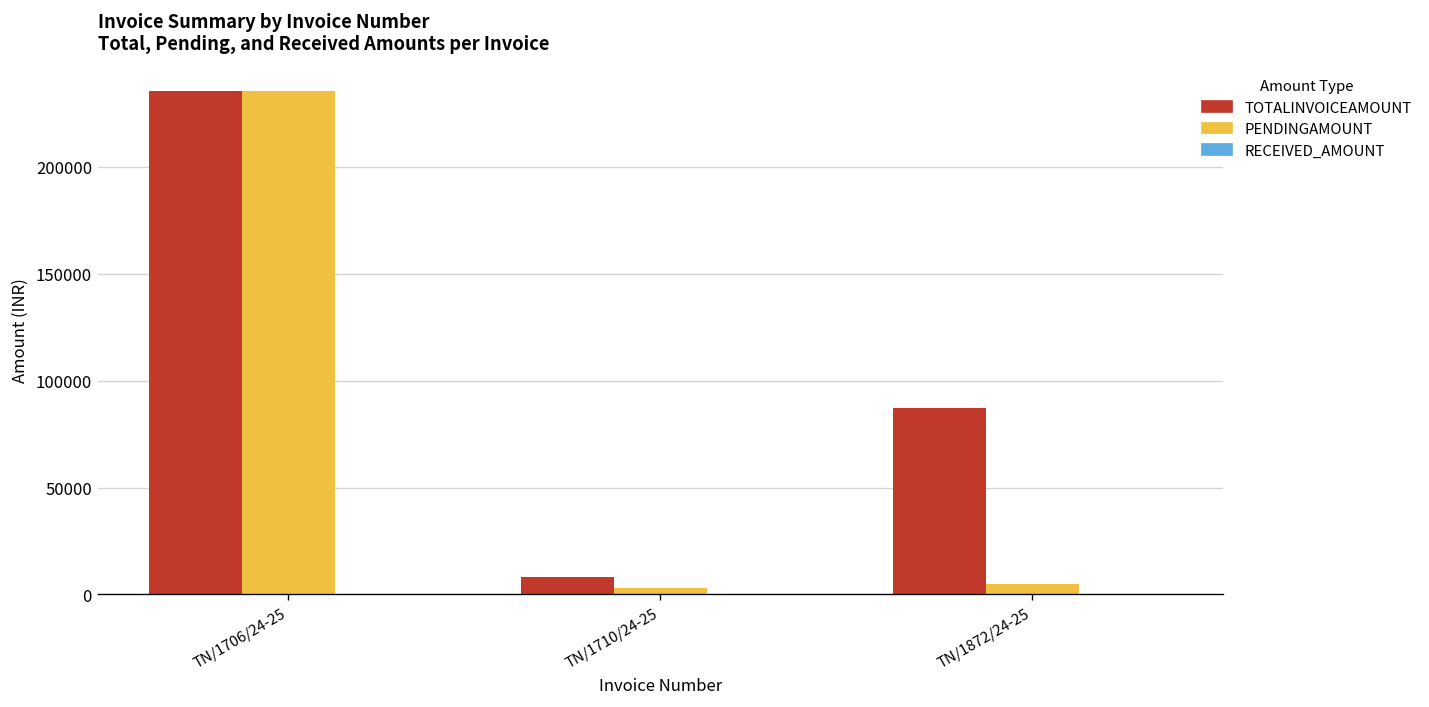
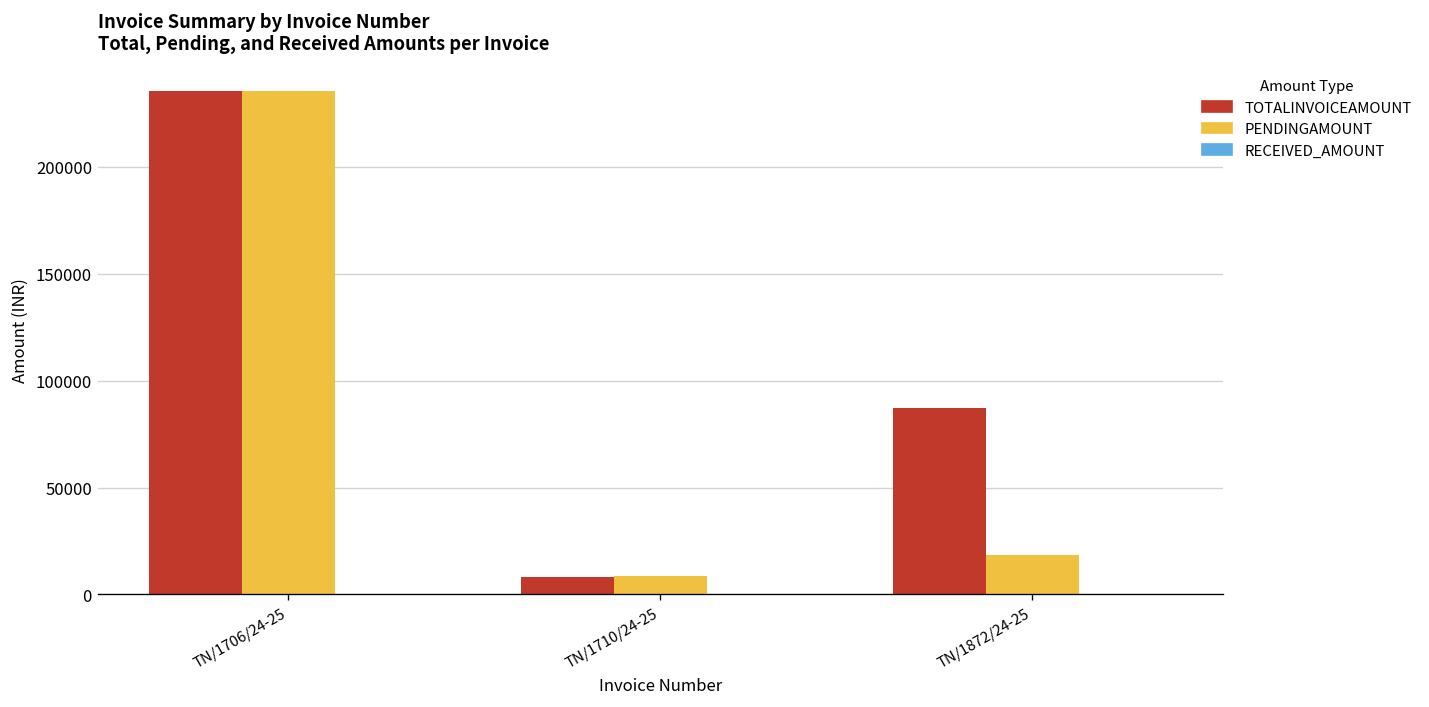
PENDINGAMOUNT, TN/1710/24-25: 3000 -> 9000
PENDINGAMOUNT, TN/1872/24-25: 5000 -> 19000
